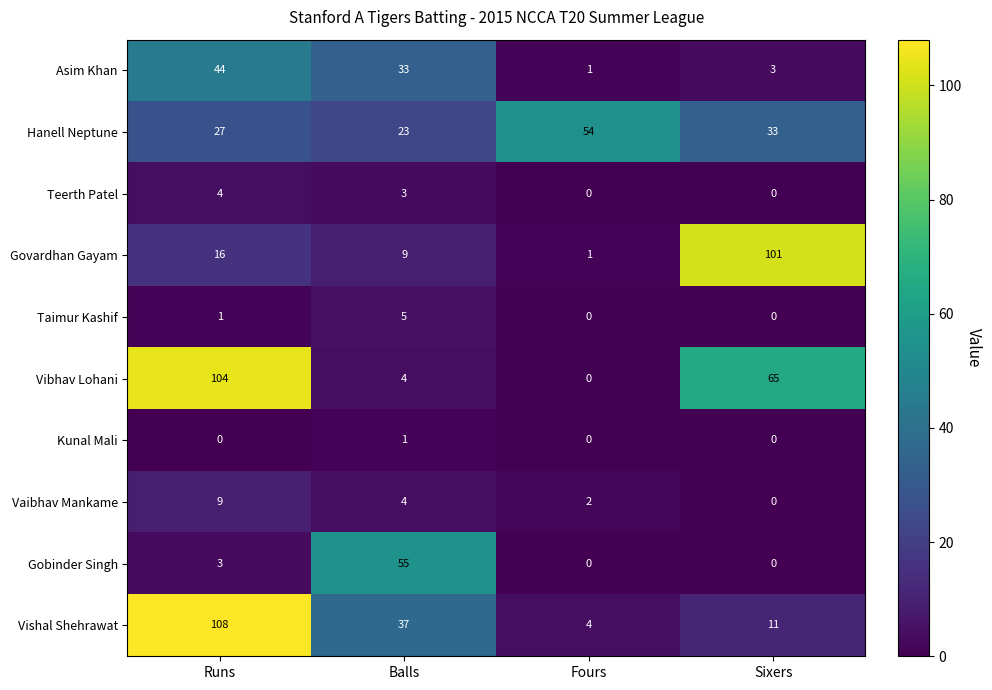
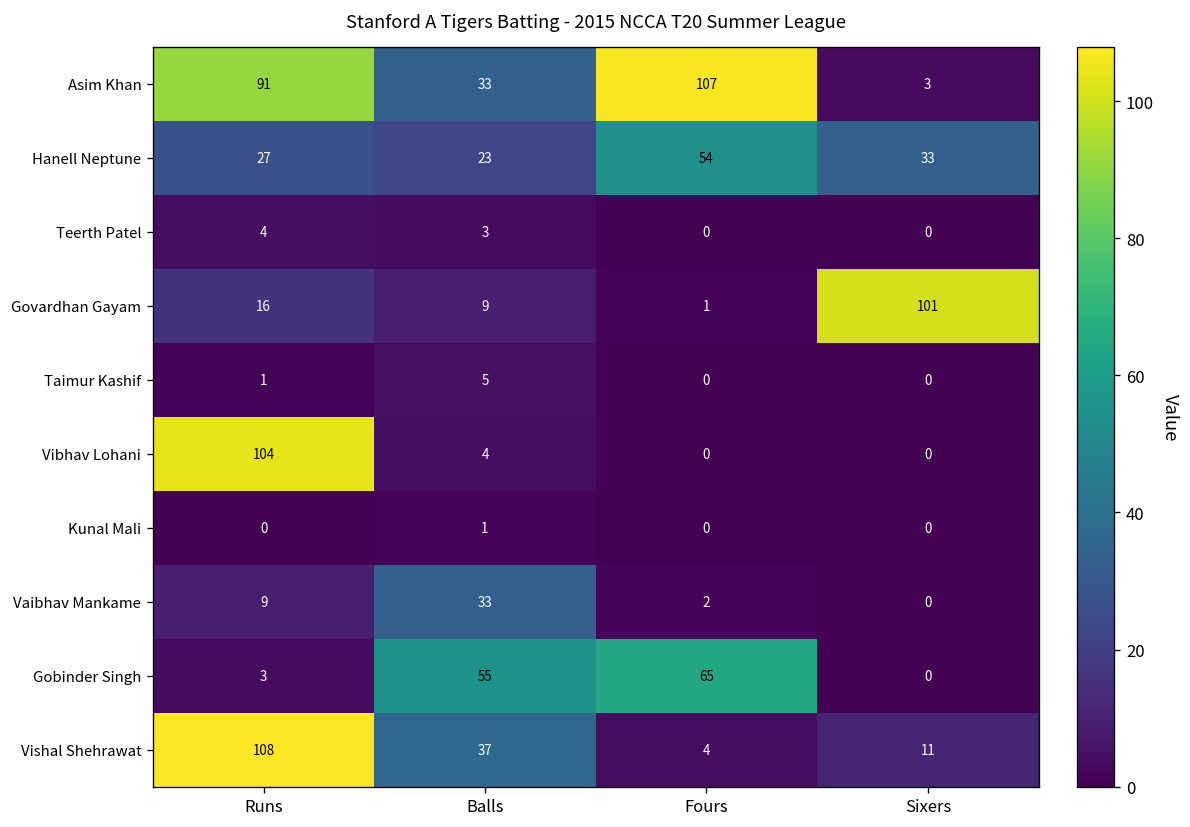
Asim Khan, Runs: 44 -> 91
Asim Khan, Fours: 1 -> 107
Vibhav Lohani, Sixers: 65 -> 0
Vaibhav Mankame, Balls: 4 -> 33
Gobinder Singh, Fours: 0 -> 65
